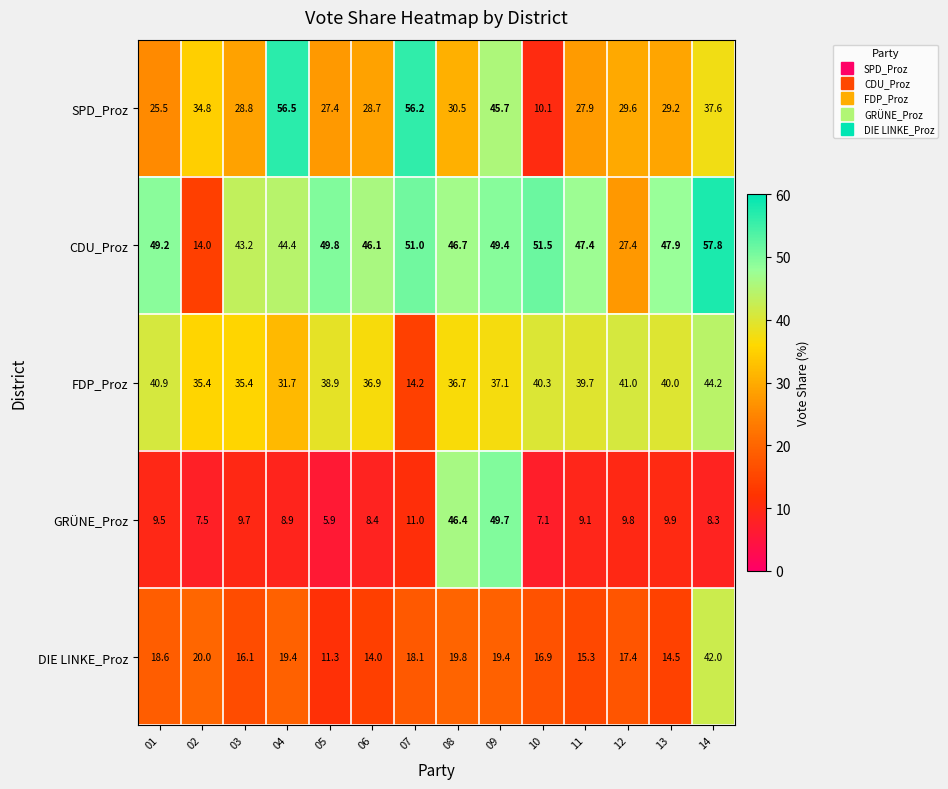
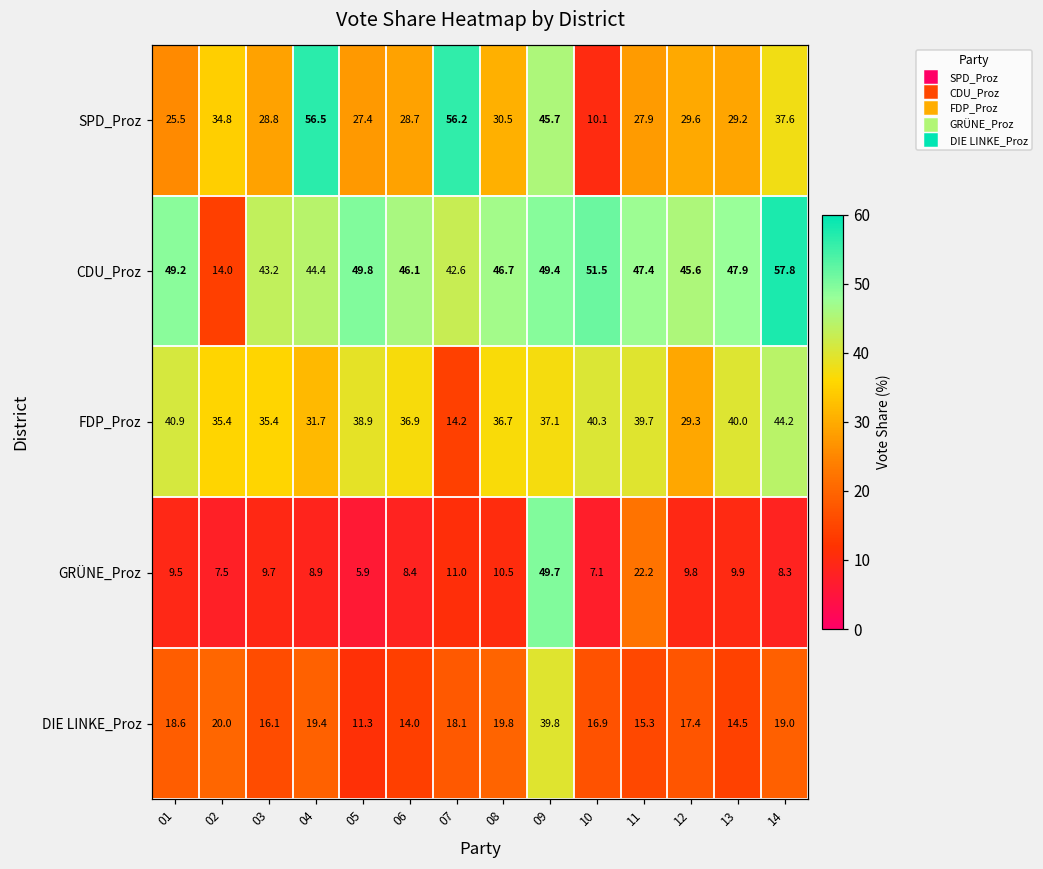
CDU_Proz, 07: 51.0 -> 42.6
CDU_Proz, 12: 27.4 -> 45.6
FDP_Proz, 12: 41.0 -> 29.3
GRÜNE_Proz, 08: 46.4 -> 10.5
GRÜNE_Proz, 11: 9.1 -> 22.2
DIE LINKE_Proz, 09: 19.4 -> 39.8
DIE LINKE_Proz, 14: 42.0 -> 19.0
